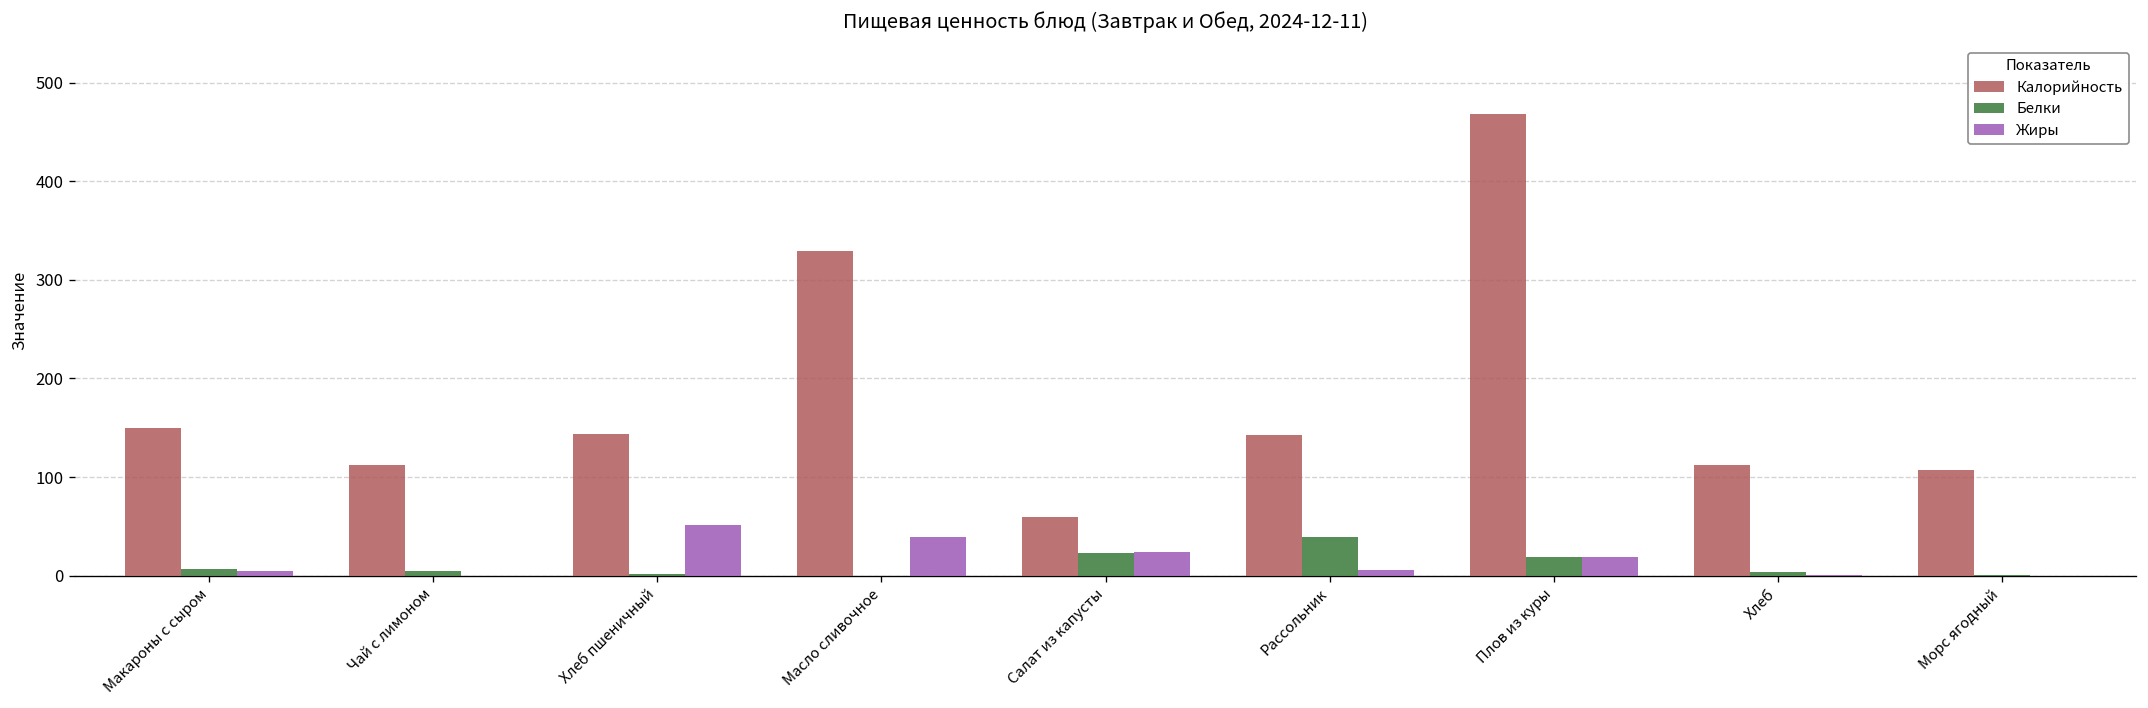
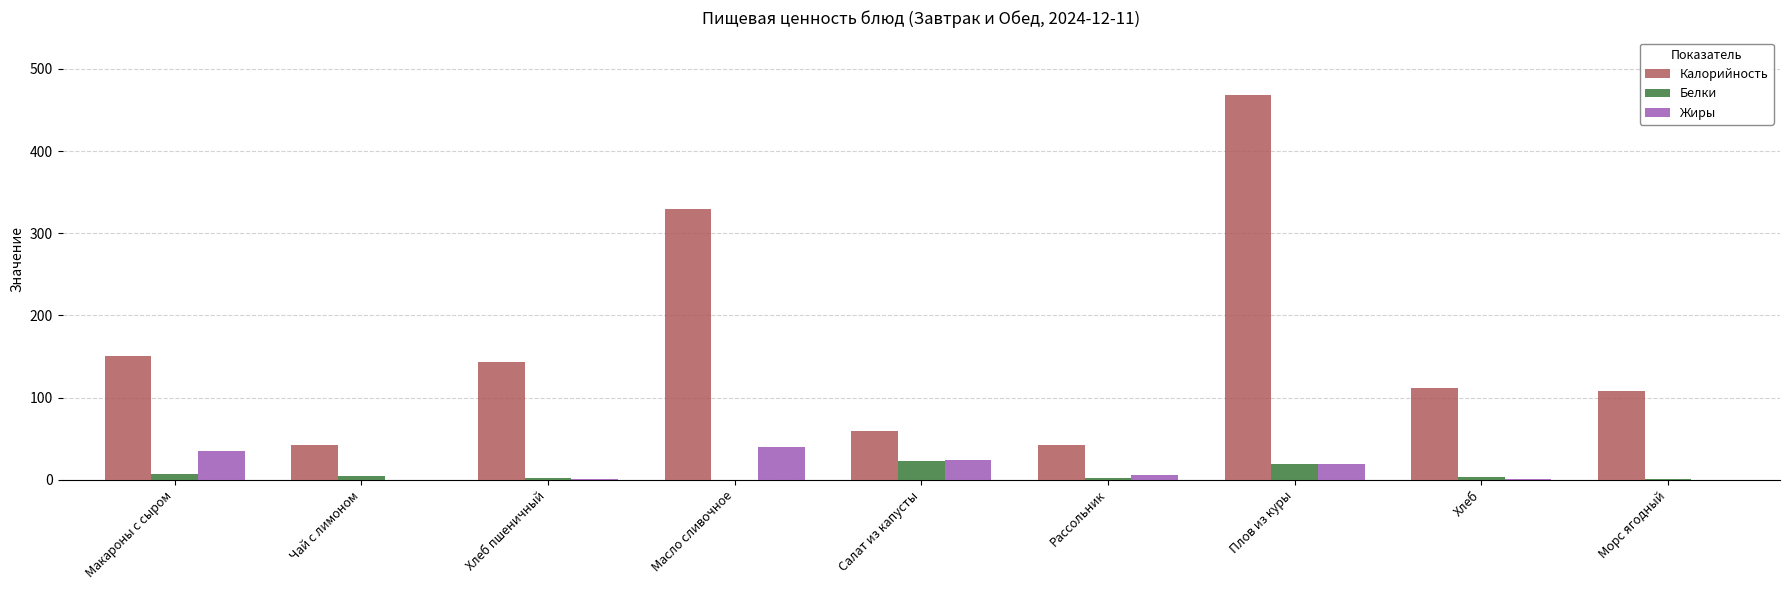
Жиры, Макароны с сыром: 0 -> 30
Калорийность, Чай с лимоном: 110 -> 40
Жиры, Хлеб пшеничный: 50 -> 0
Калорийность, Рассольник: 140 -> 40
Белки, Рассольник: 40 -> 0
